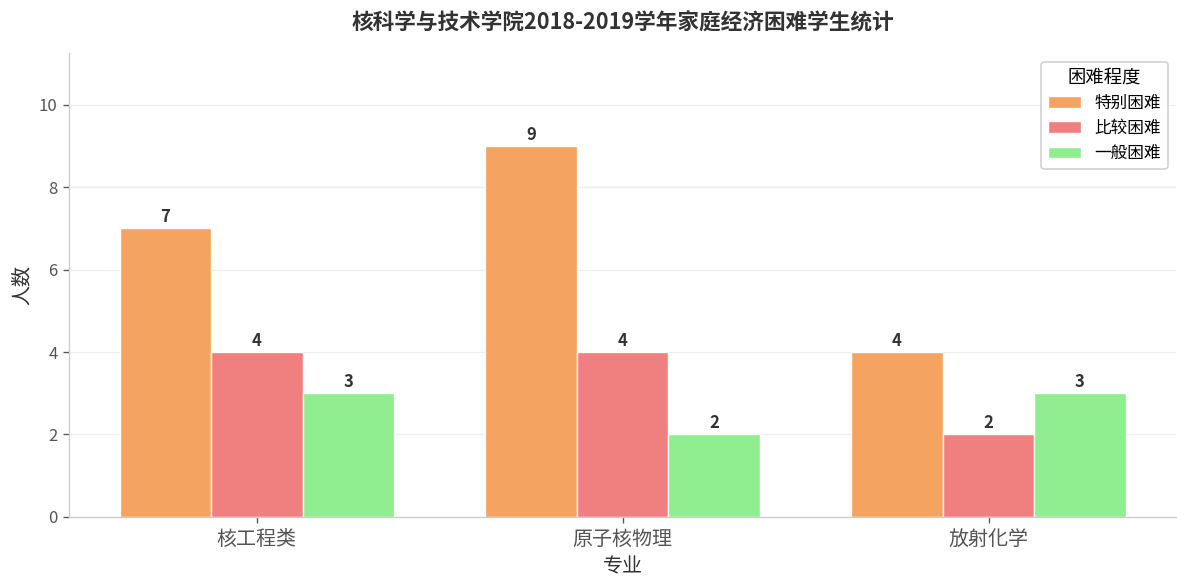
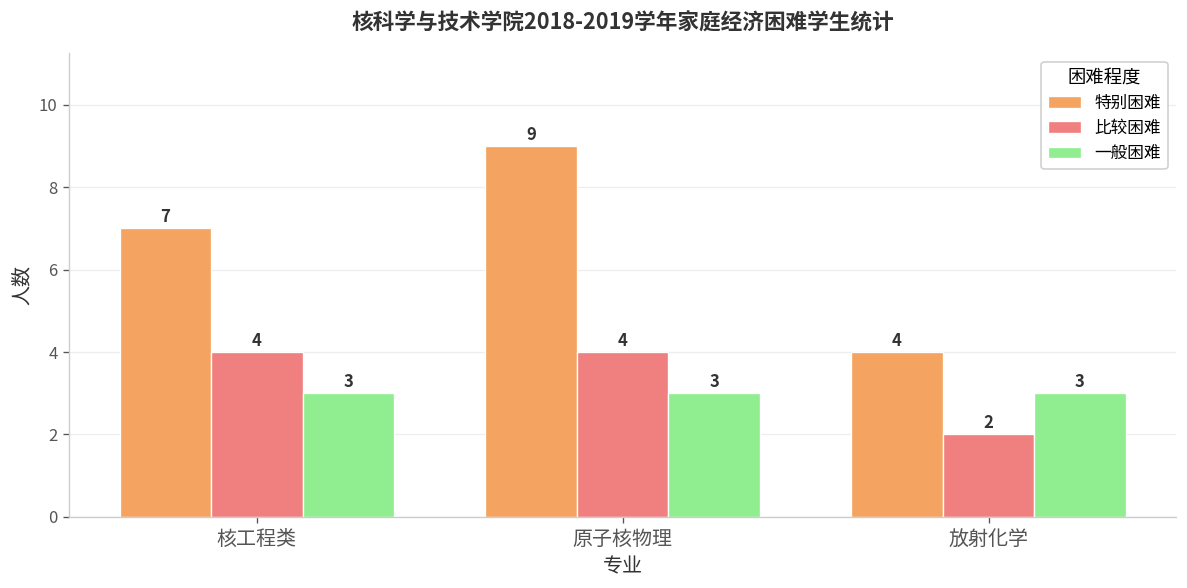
一般困难, 原子核物理: 2 -> 3
